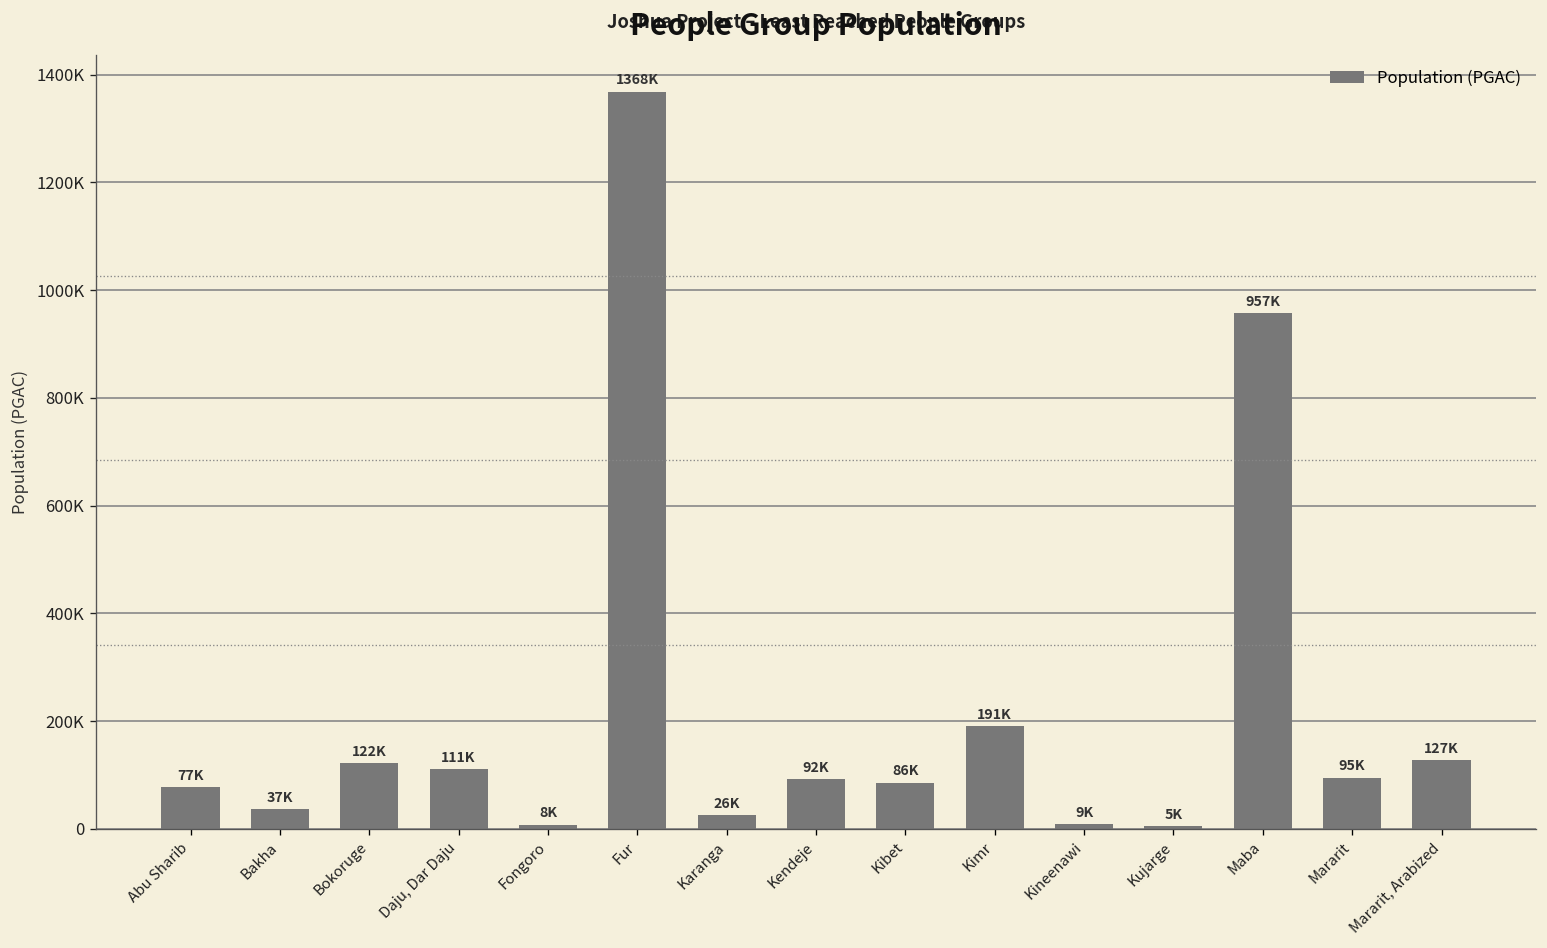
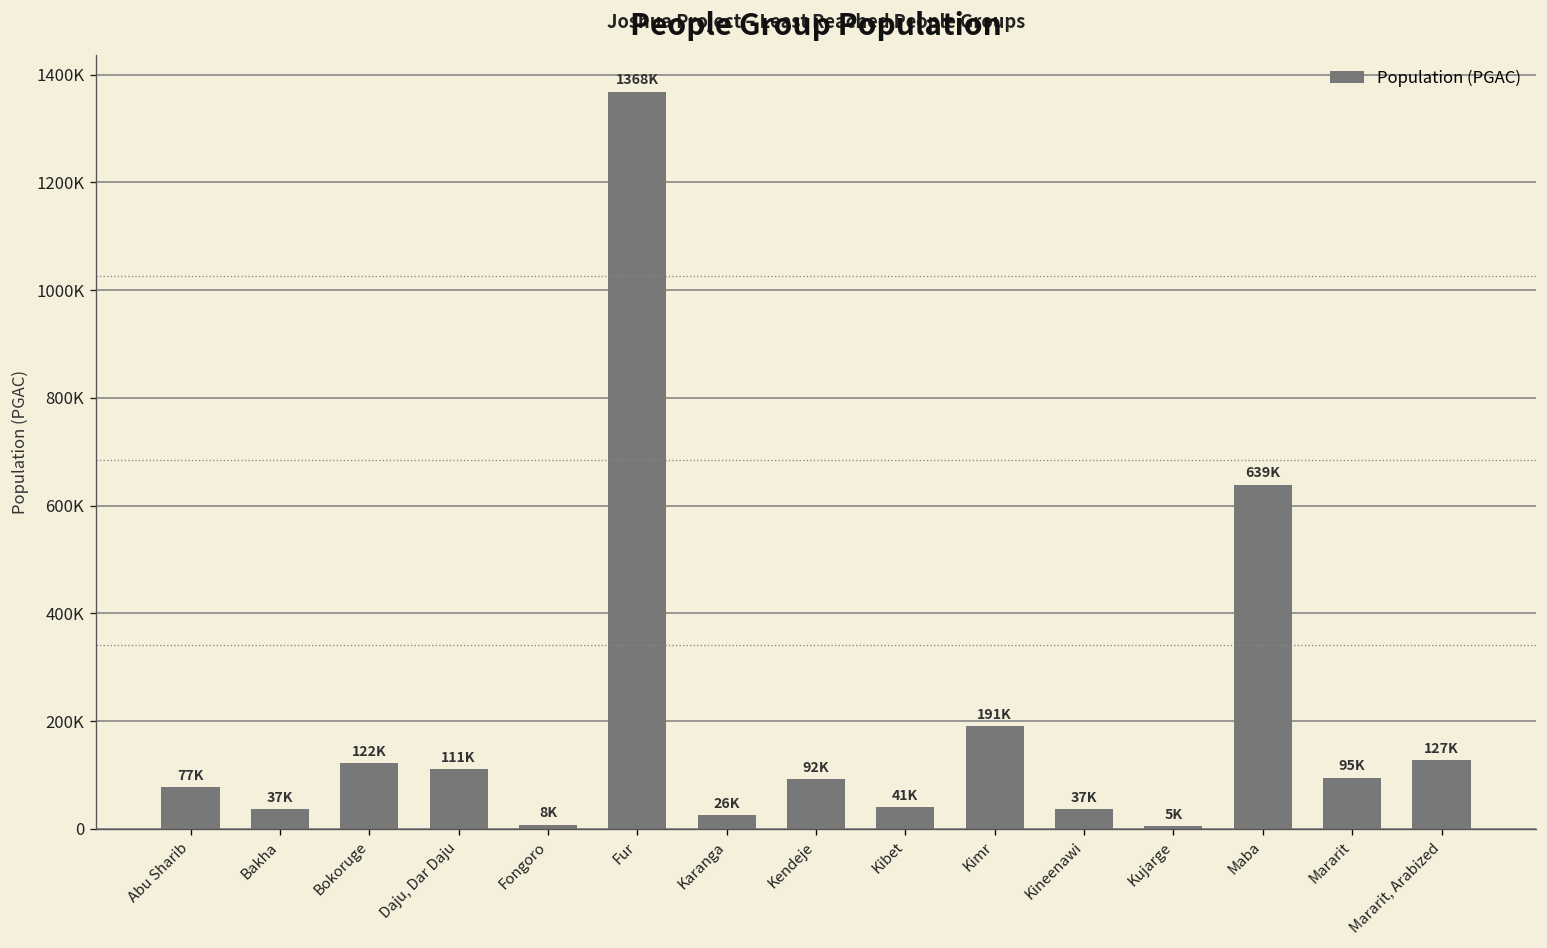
Kibet: 86K -> 41K
Kineenawi: 9K -> 37K
Maba: 957K -> 639K
